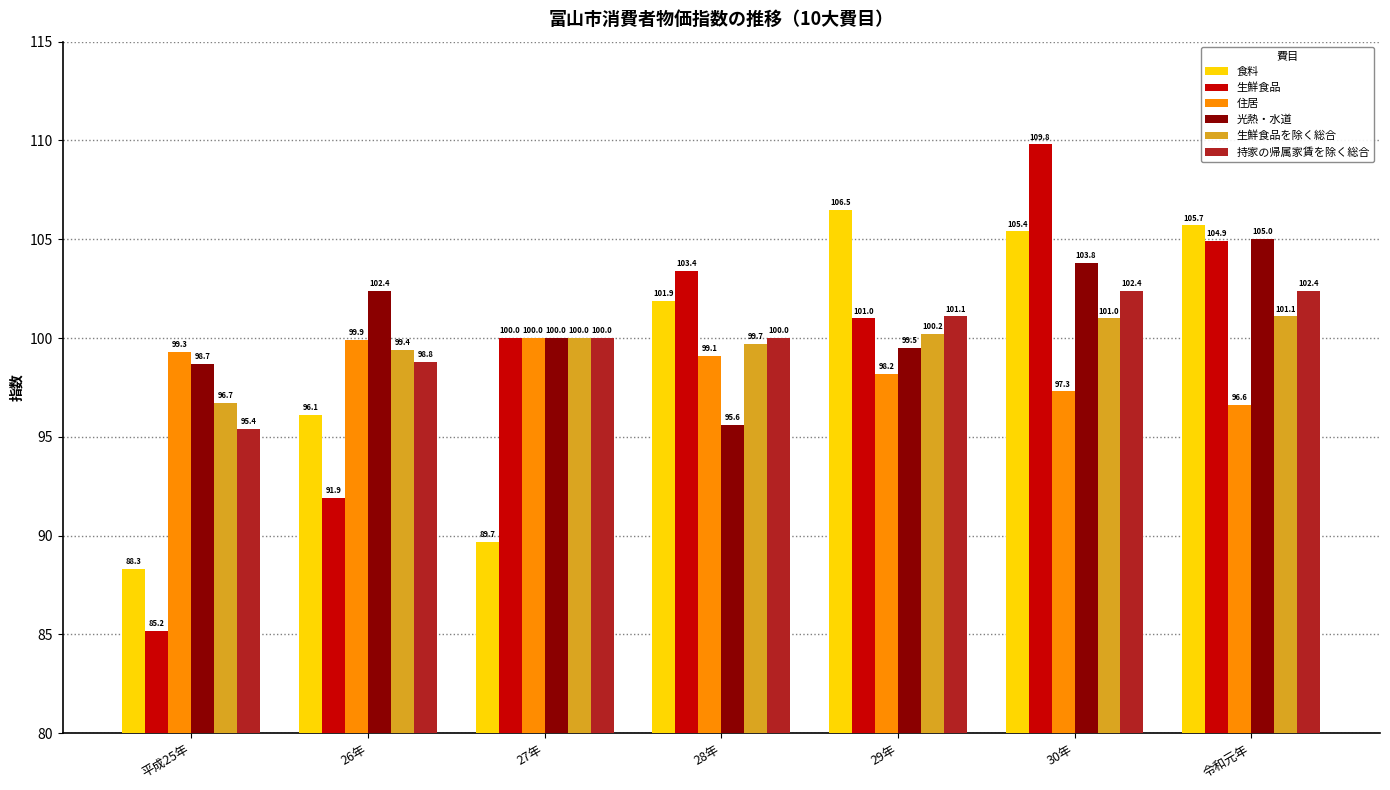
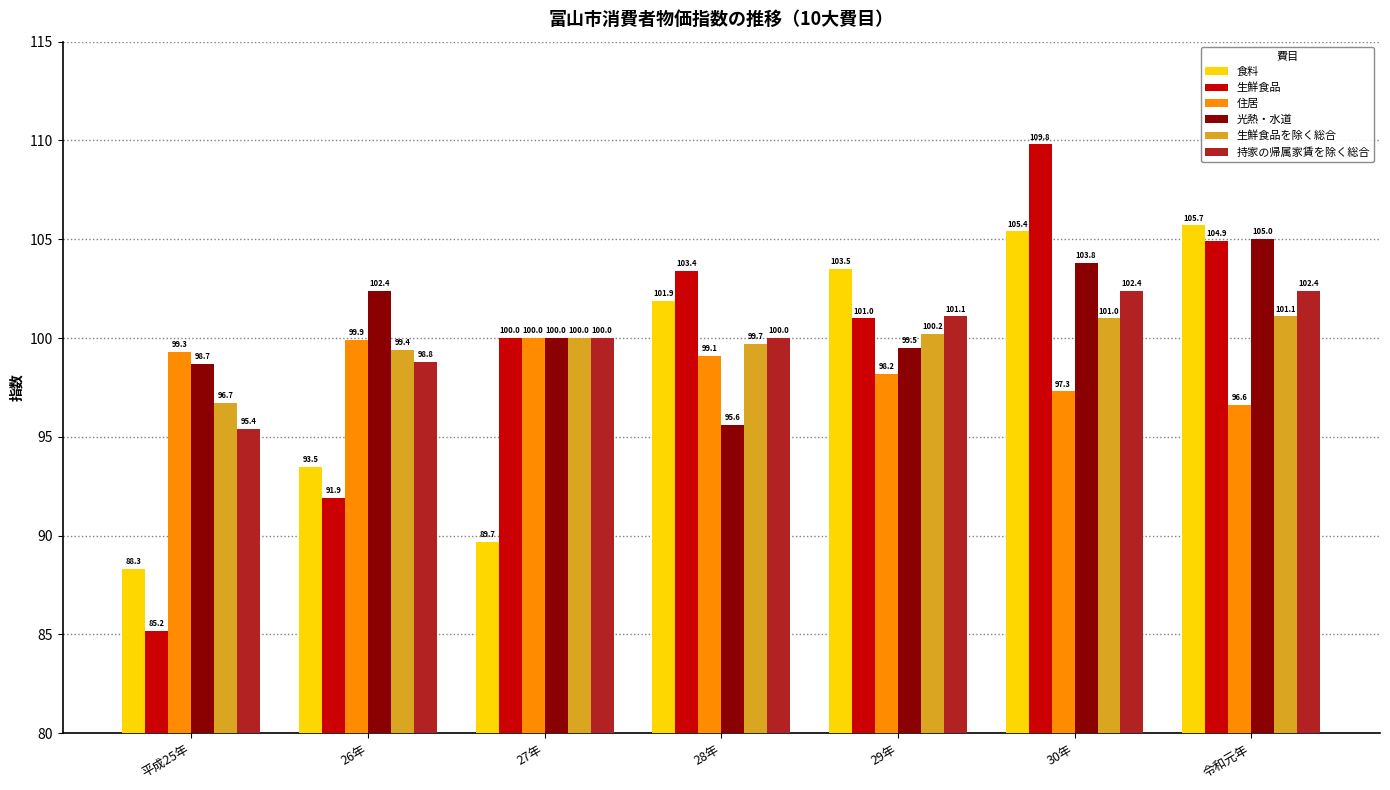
食料, 26年: 96.1 -> 93.5
食料, 29年: 106.5 -> 103.5
